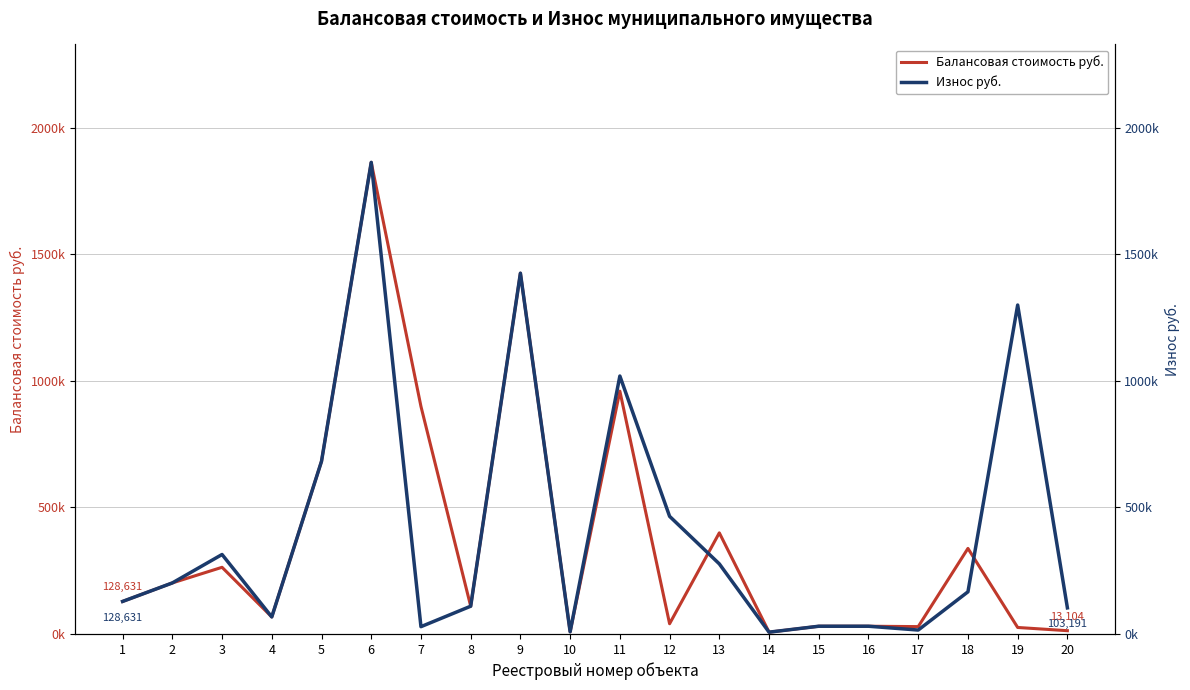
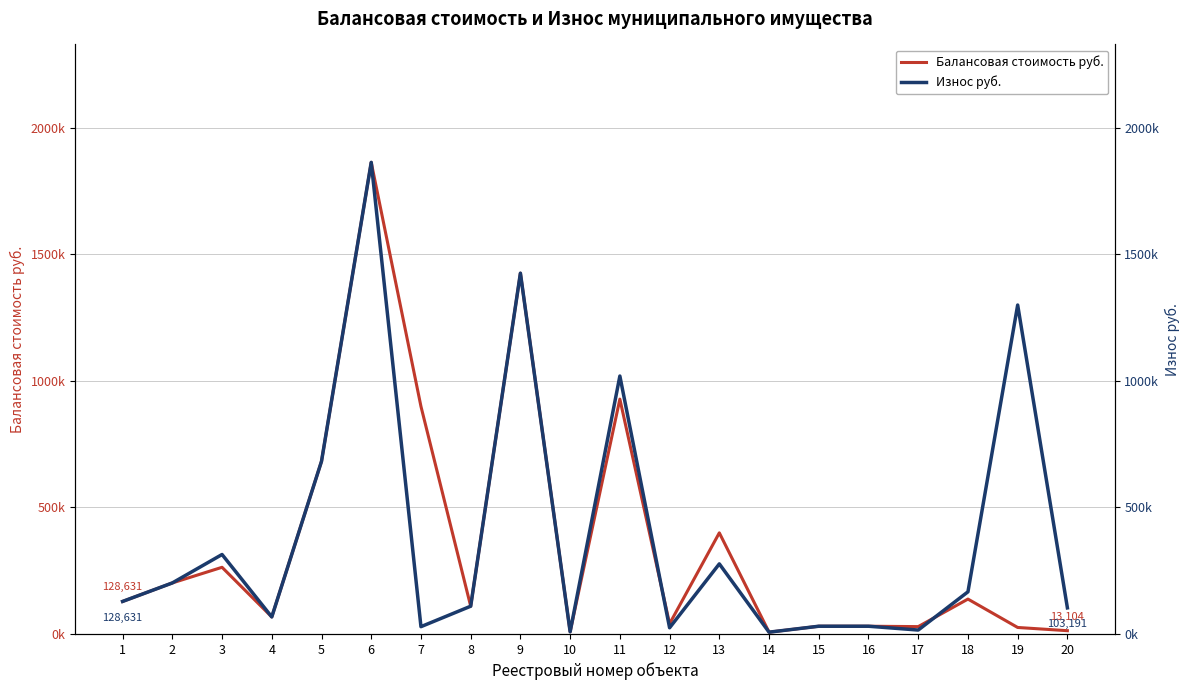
Балансовая стоимость руб., 11: 960000 -> 930000
Балансовая стоимость руб., 18: 340000 -> 140000
Износ руб., 12: 460000 -> 20000
